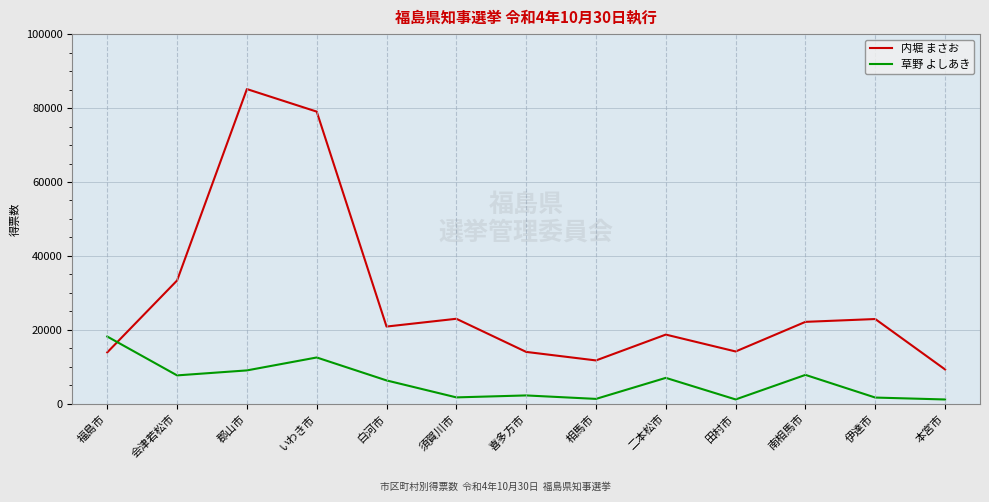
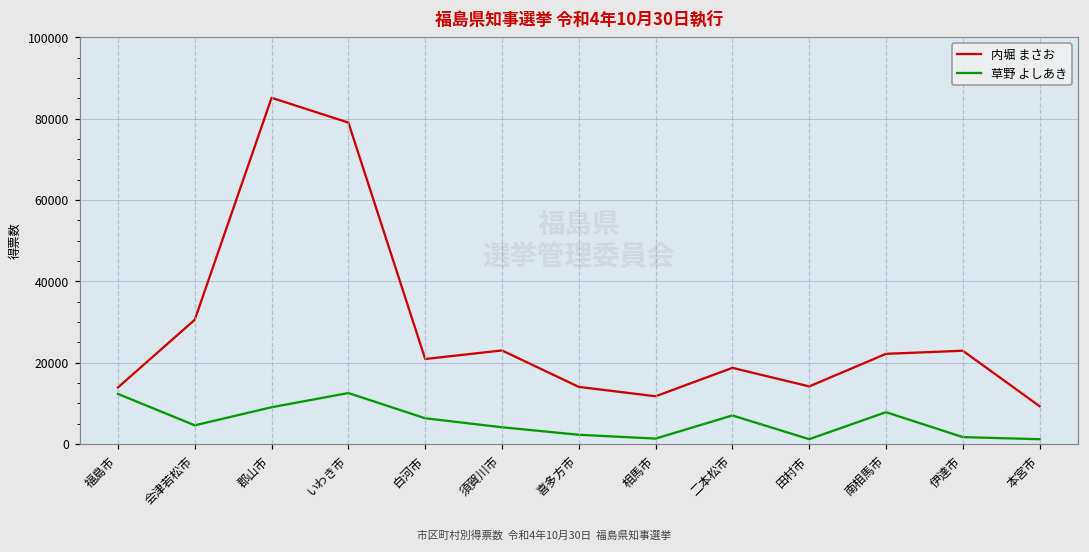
草野 よしあき, 福島市: 18000 -> 12000
内堀 まさお, 会津若松市: 33000 -> 31000
草野 よしあき, 会津若松市: 8000 -> 5000
草野 よしあき, 須賀川市: 2000 -> 4000
